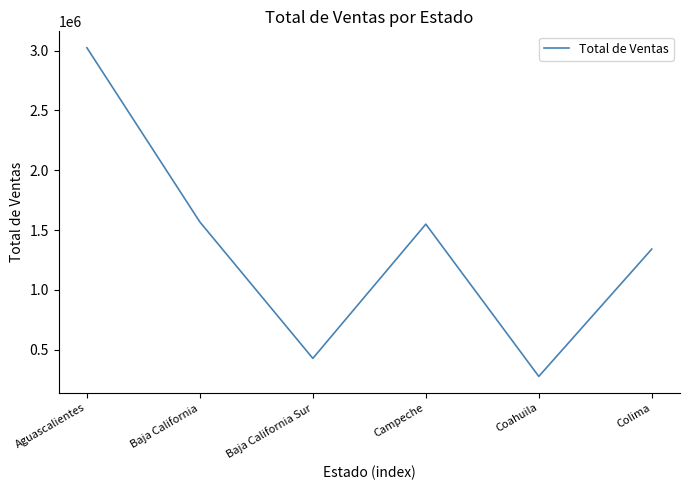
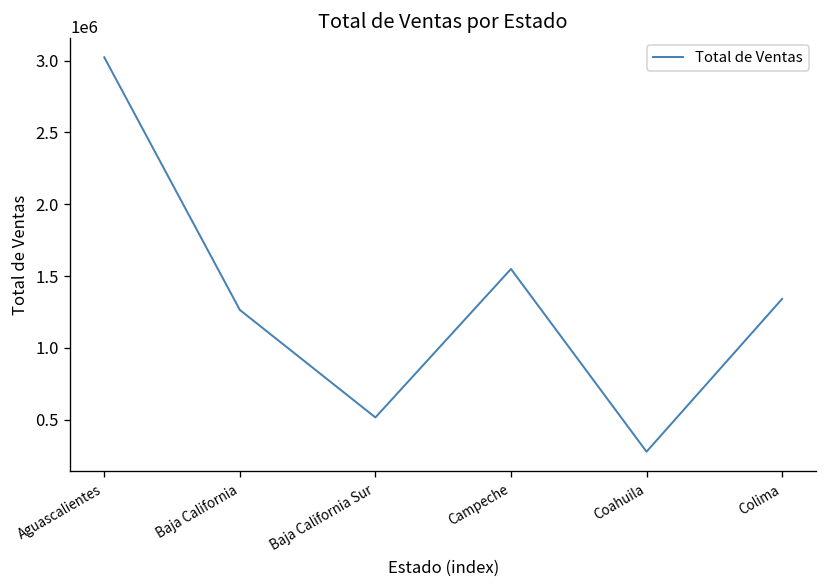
Baja California: 1570000 -> 1260000
Baja California Sur: 430000 -> 520000
